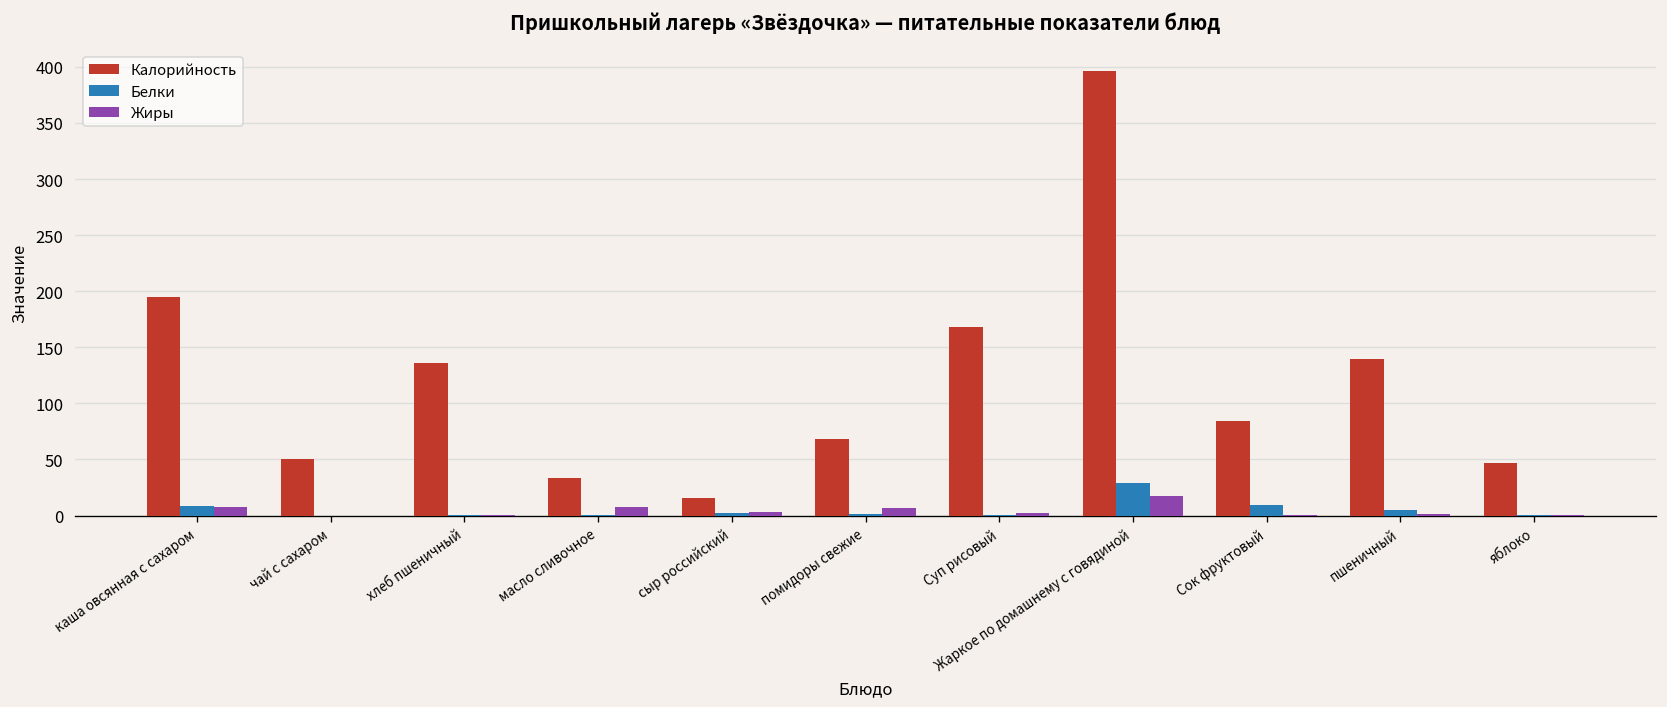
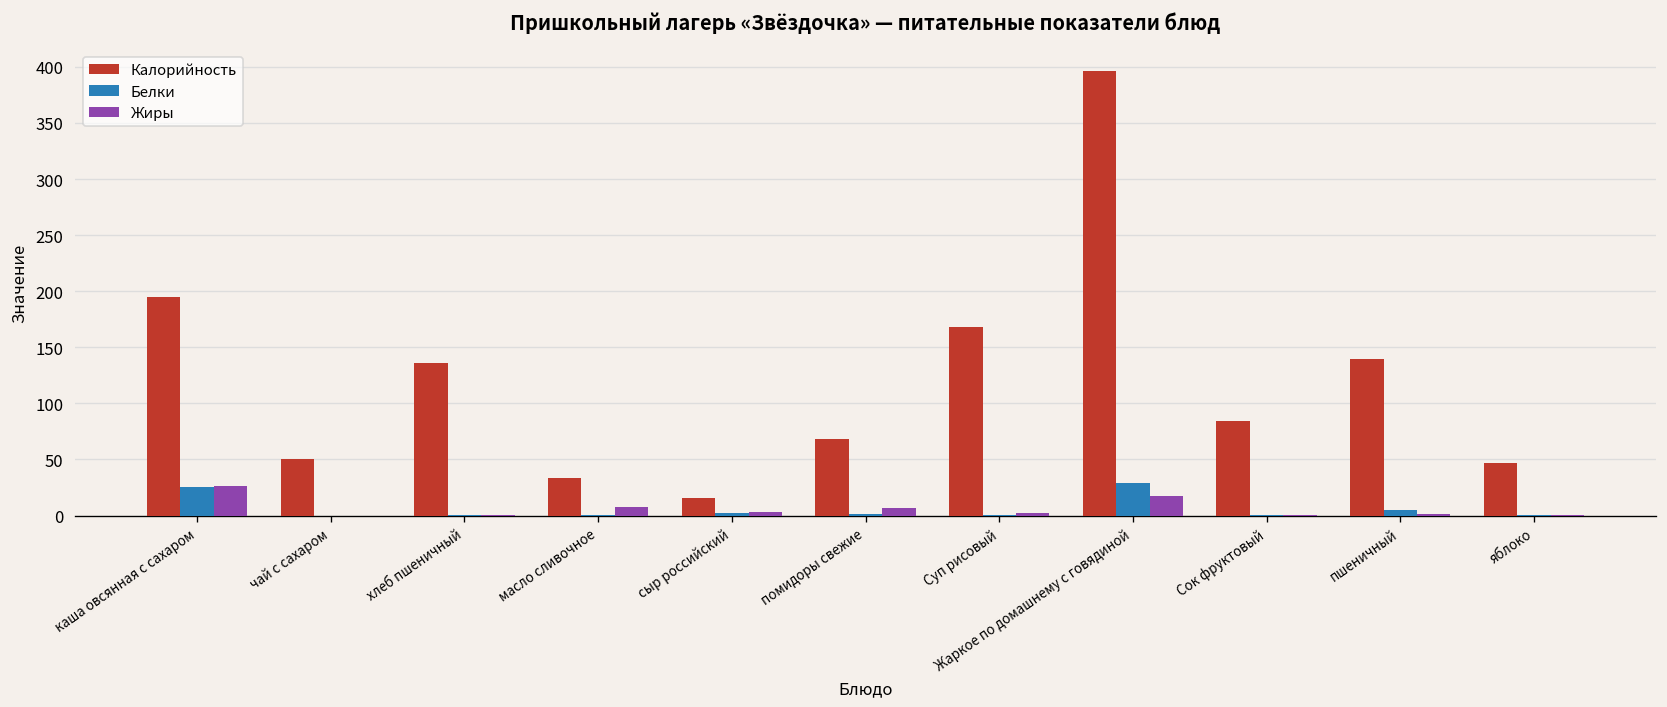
Белки, каша овсянная с сахаром: 10 -> 30
Жиры, каша овсянная с сахаром: 10 -> 30
Белки, Сок фруктовый: 10 -> 0
